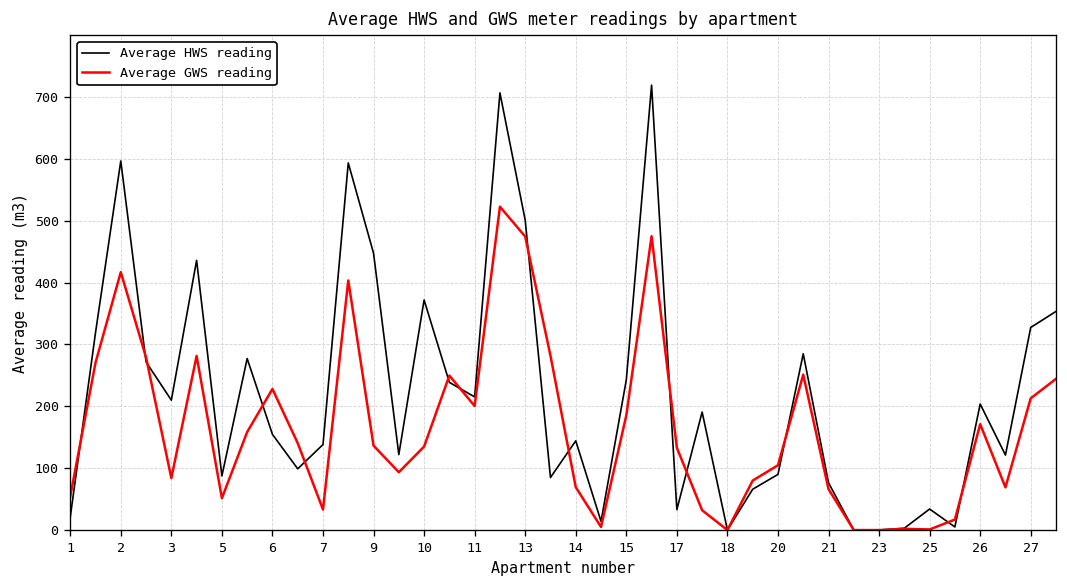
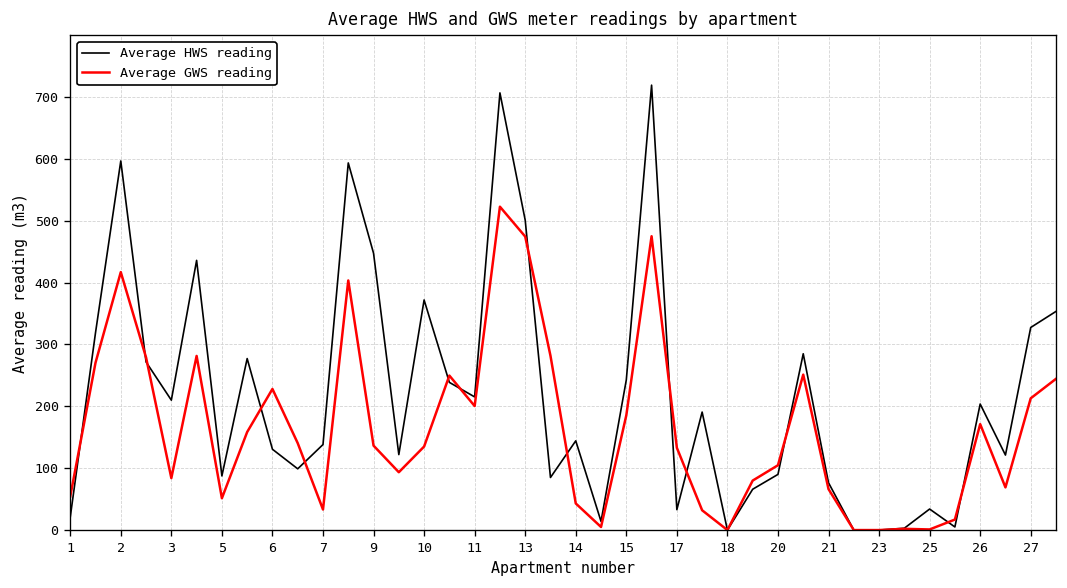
Average HWS reading, 6: 150 -> 130
Average GWS reading, 14: 70 -> 40
